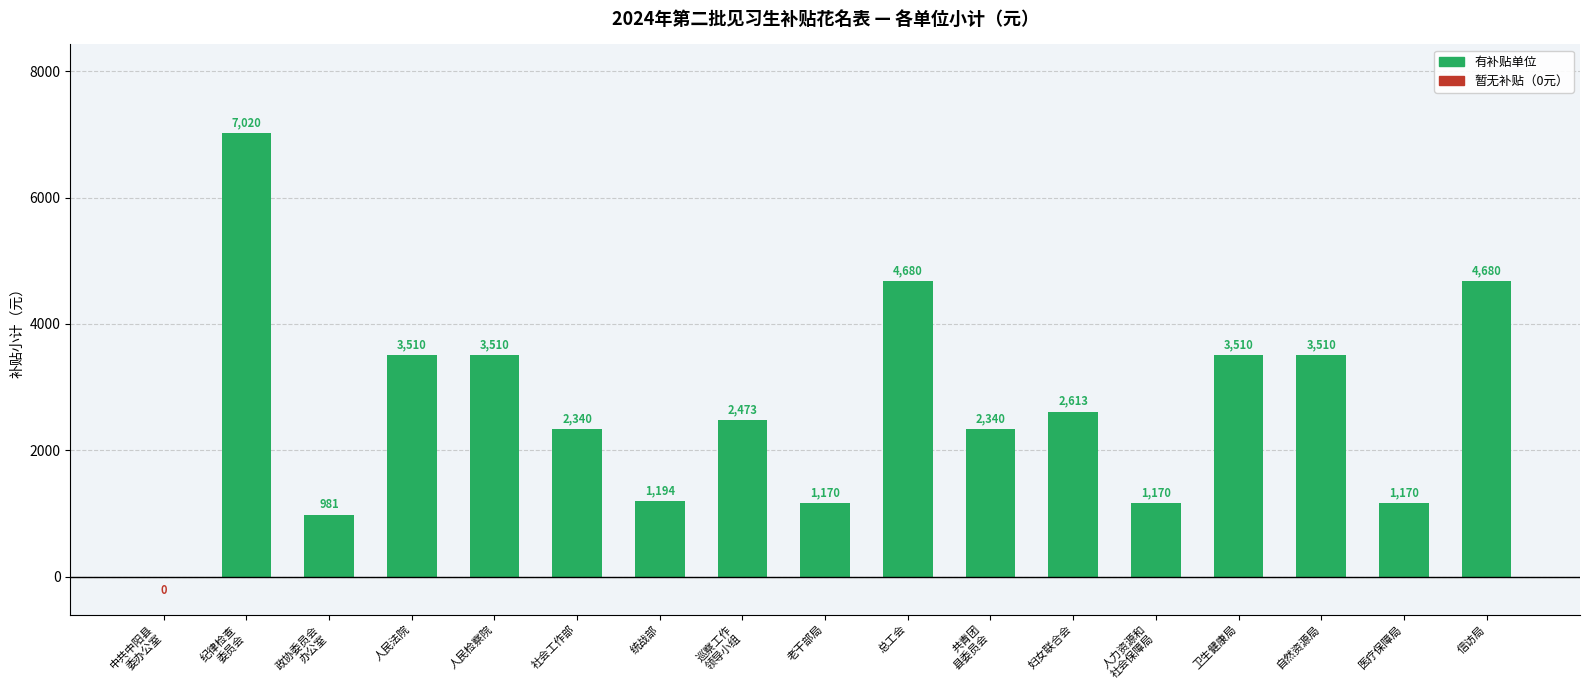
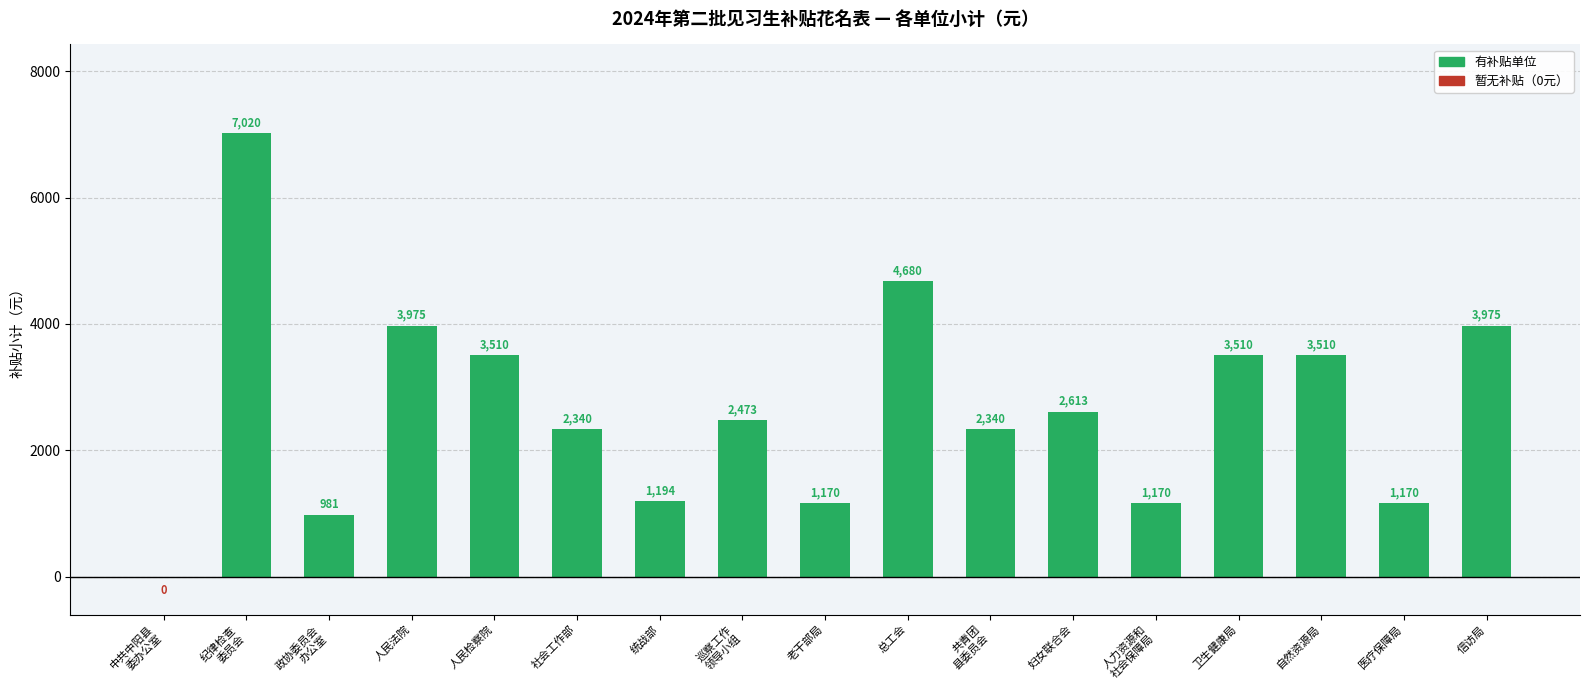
人民法院: 3,510 -> 3,975
信访局: 4,680 -> 3,975
